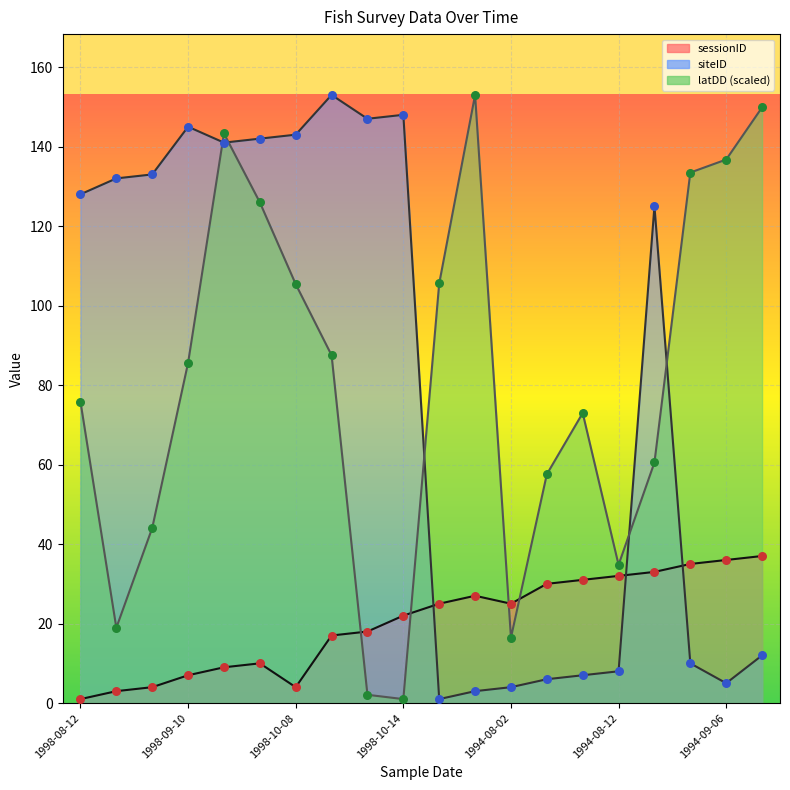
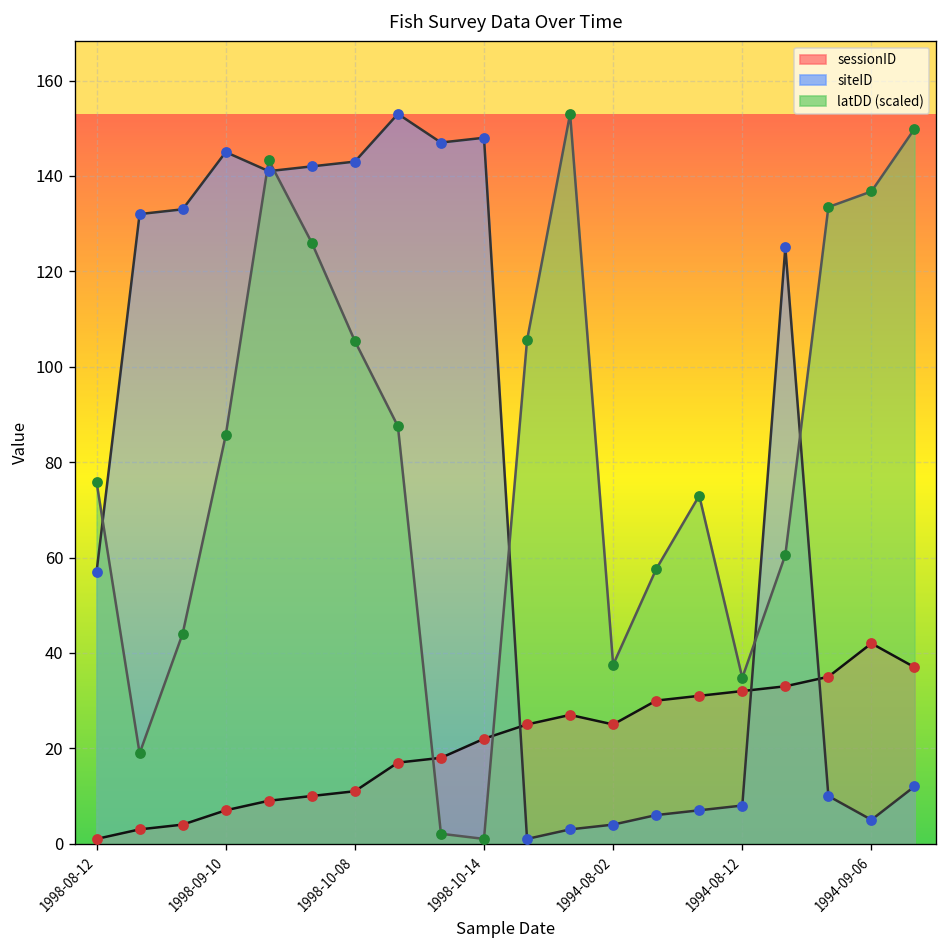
siteID, 1998-08-12: 128 -> 57
sessionID, 1998-10-08: 4 -> 11
latDD (scaled), 1994-08-02: 16 -> 38
sessionID, 1994-09-06: 36 -> 42
